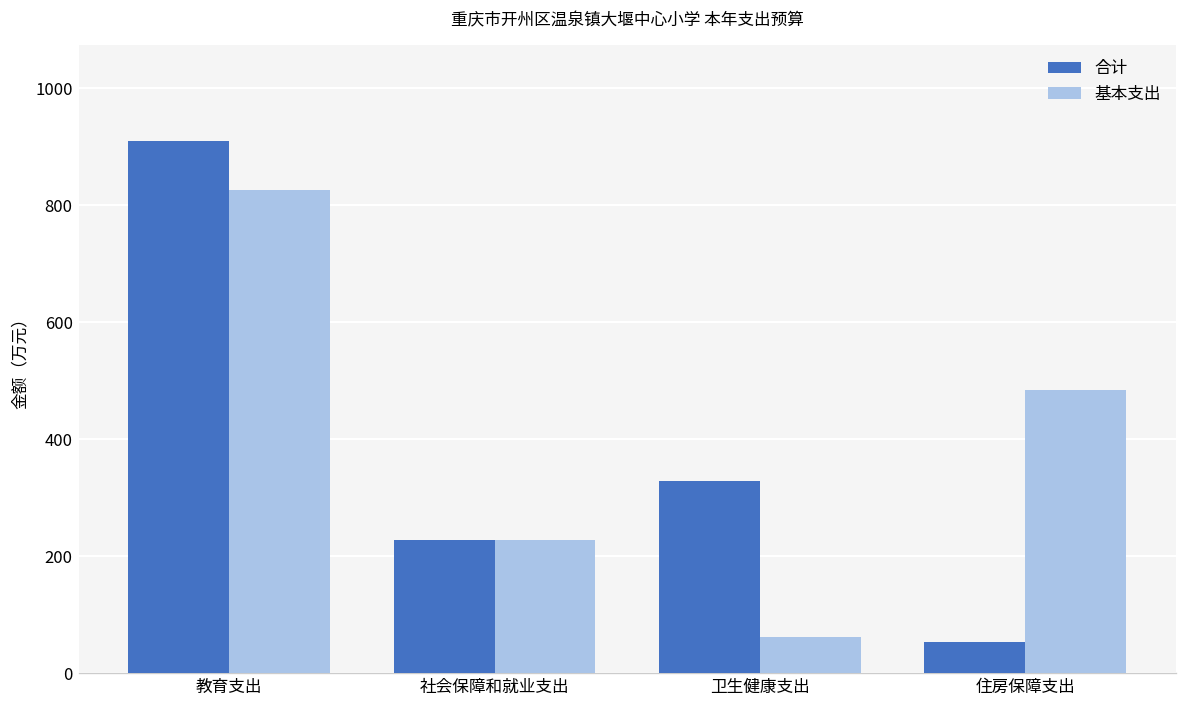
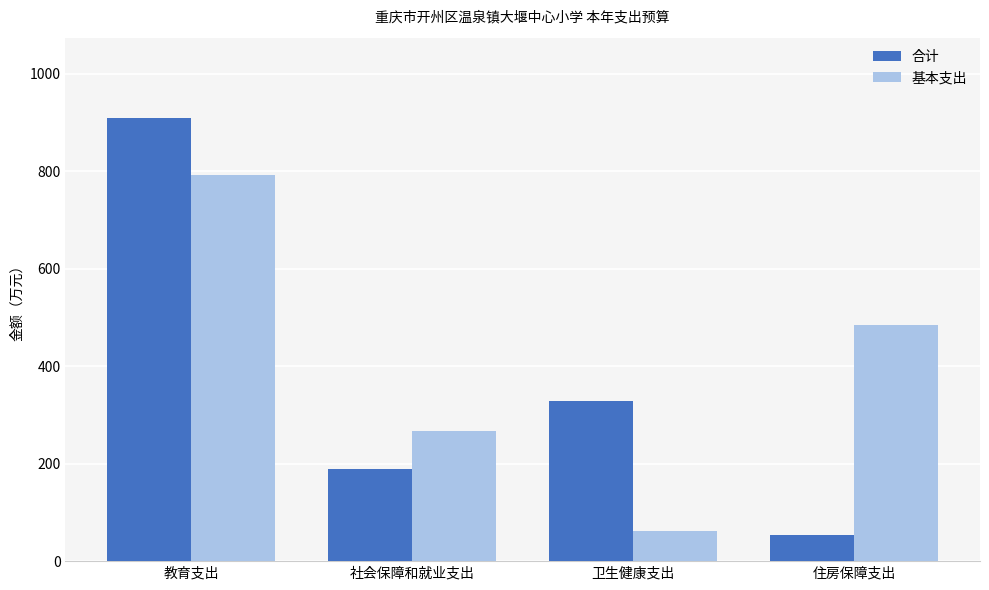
基本支出, 教育支出: 830 -> 790
合计, 社会保障和就业支出: 230 -> 190
基本支出, 社会保障和就业支出: 230 -> 270
